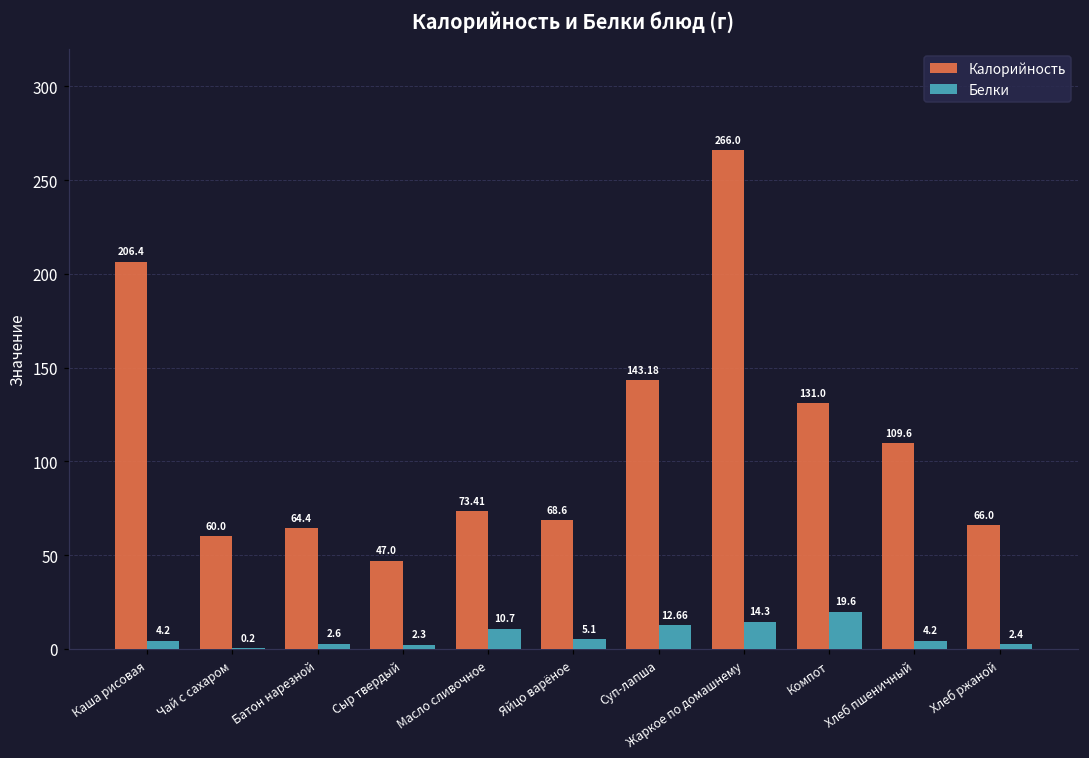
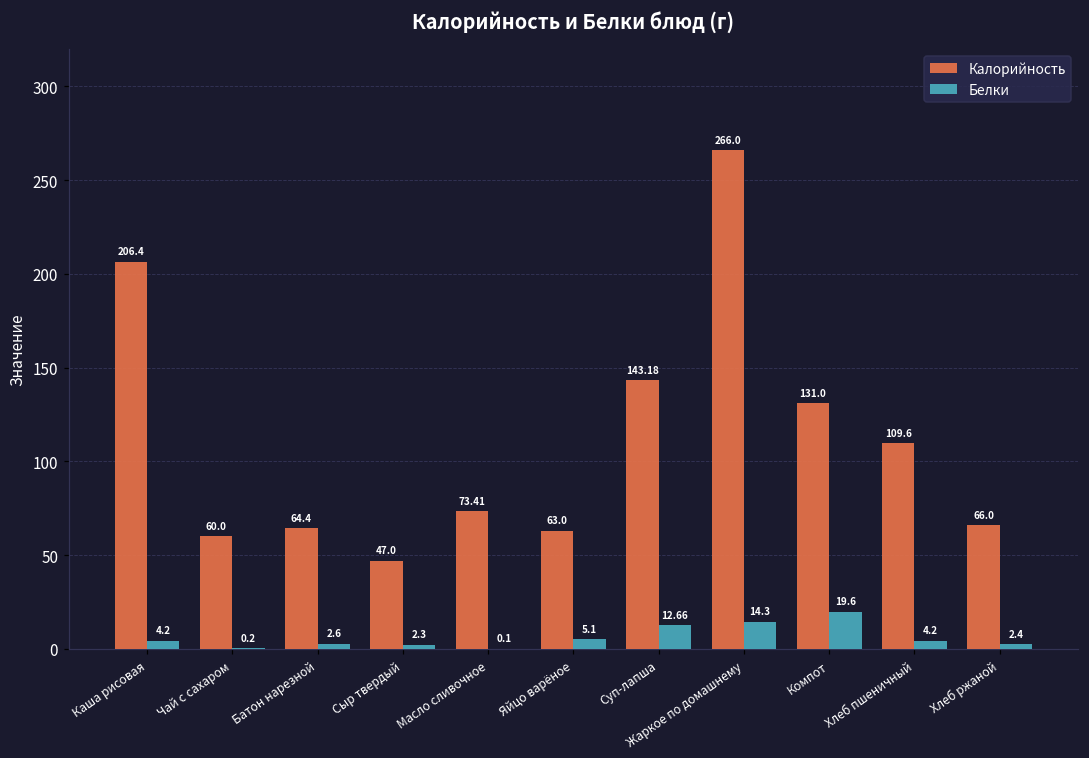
Белки, Масло сливочное: 10.7 -> 0.1
Калорийность, Яйцо варёное: 68.6 -> 63.0
